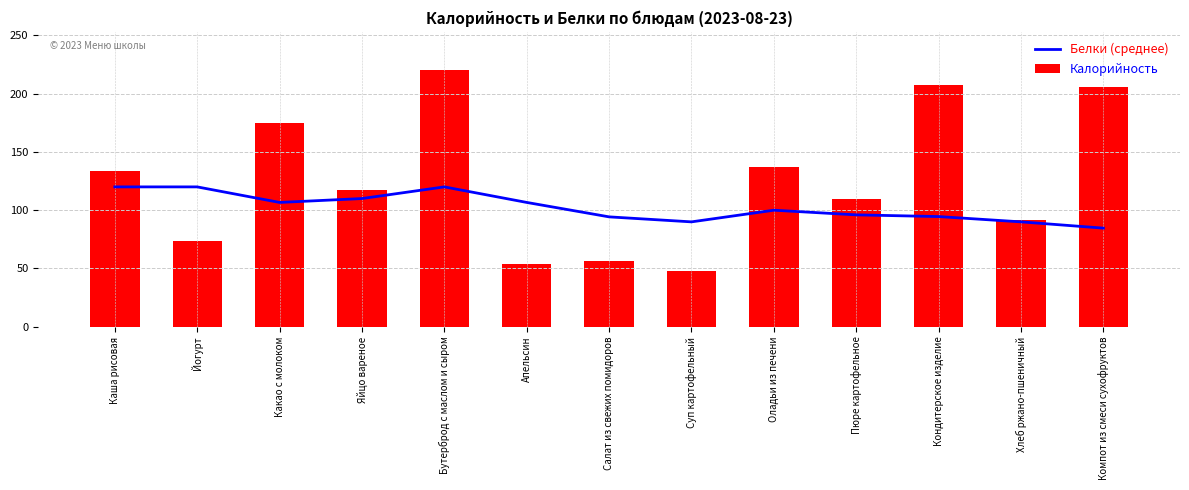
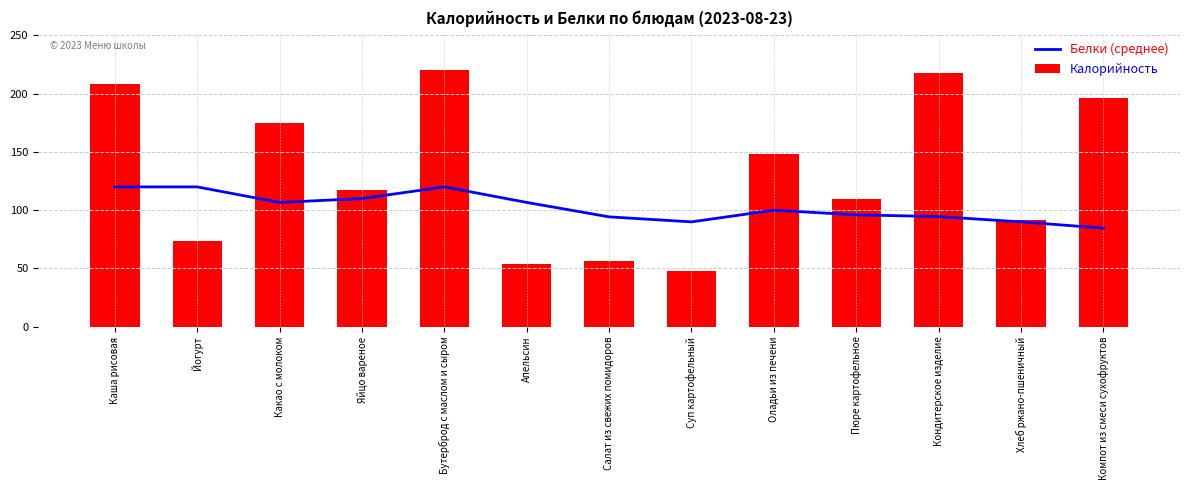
Калорийность, Каша рисовая: 134 -> 208
Калорийность, Оладьи из печени: 137 -> 148
Калорийность, Кондитерское изделие: 207 -> 218
Калорийность, Компот из смеси сухофруктов: 206 -> 196
